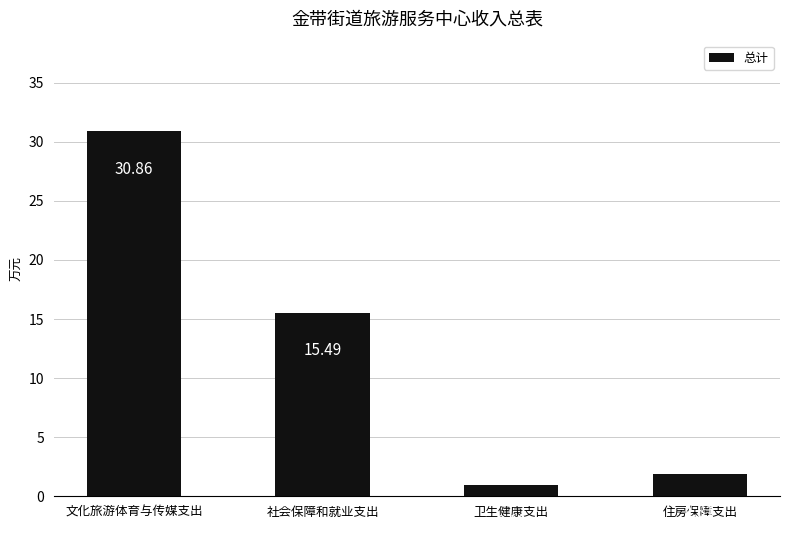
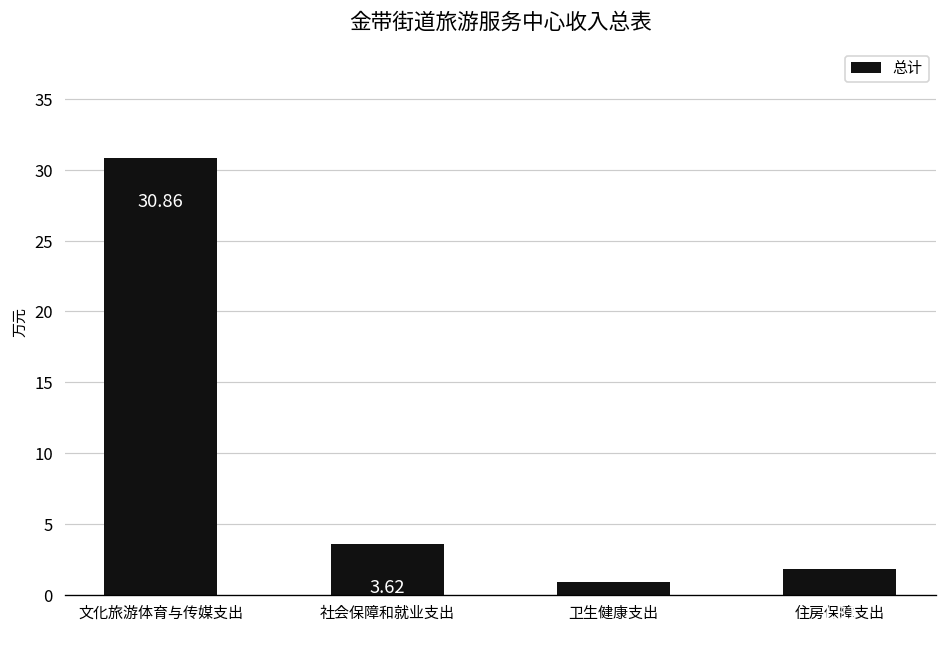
社会保障和就业支出: 15.49 -> 3.62
